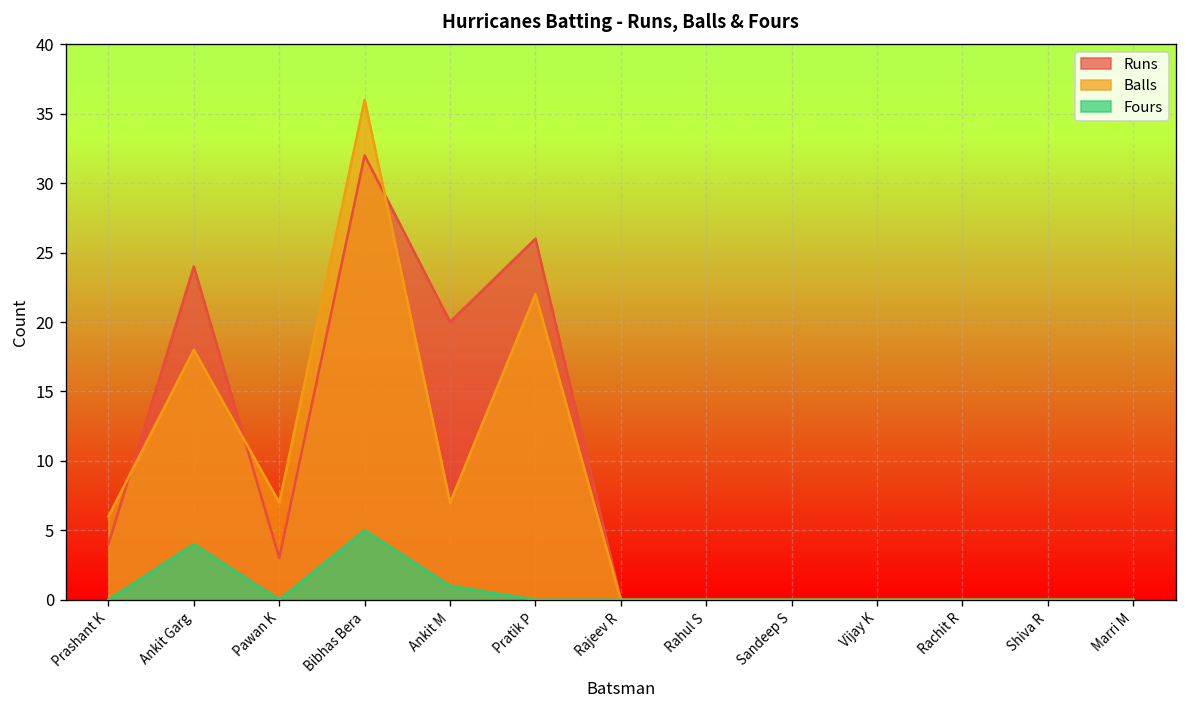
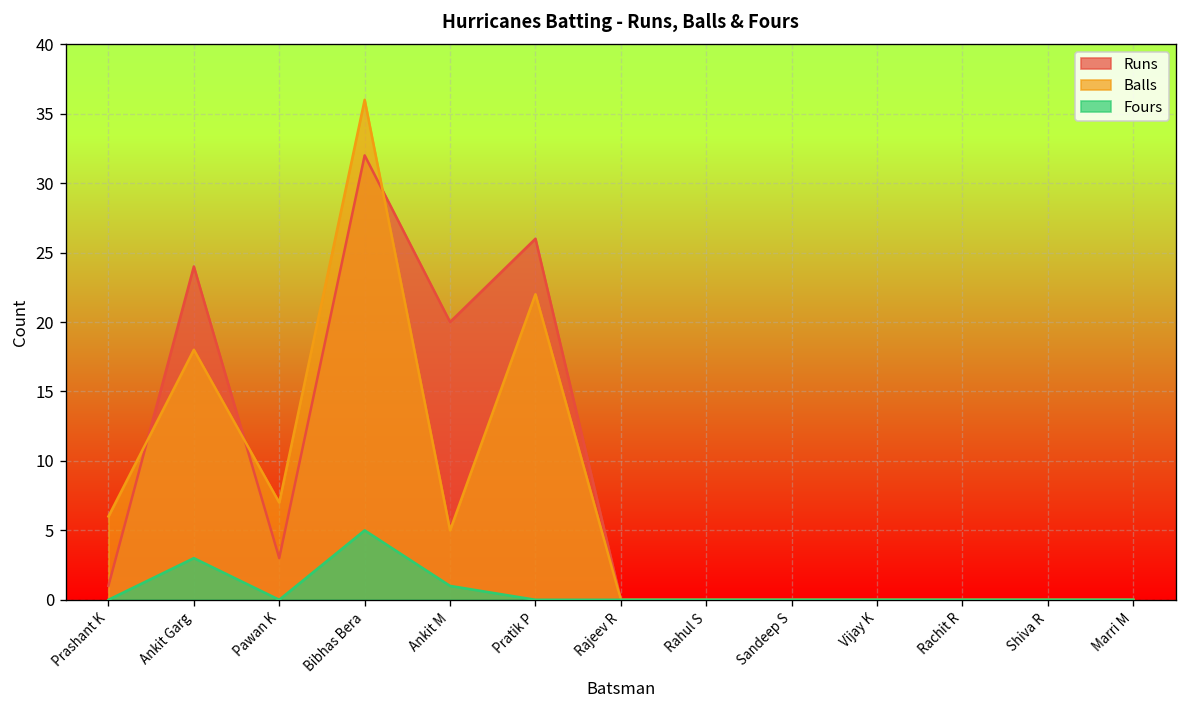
Runs, Prashant K: 4 -> 1
Fours, Ankit Garg: 4 -> 3
Balls, Ankit M: 7 -> 5
